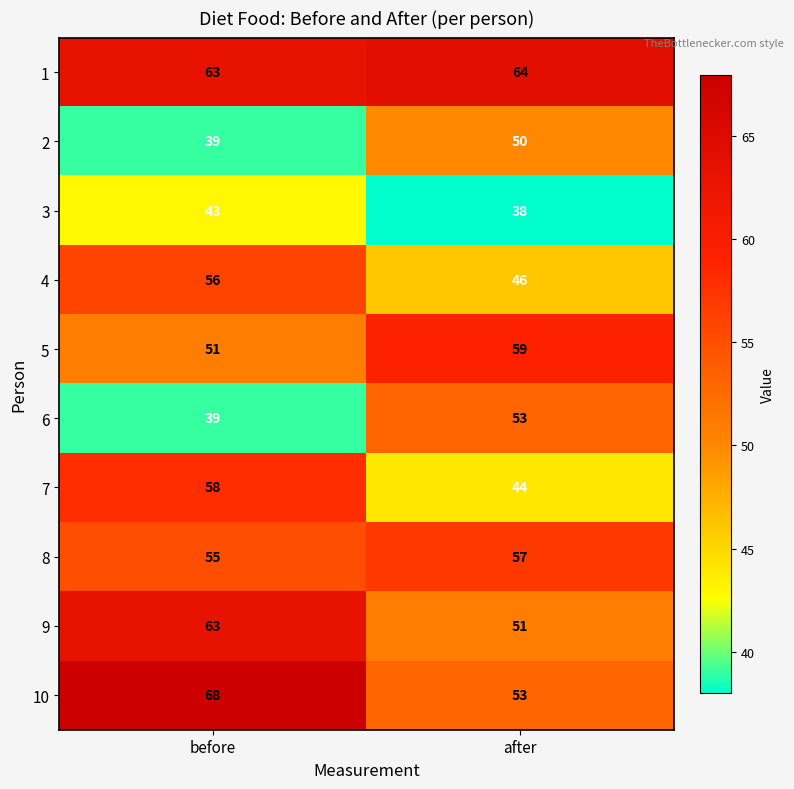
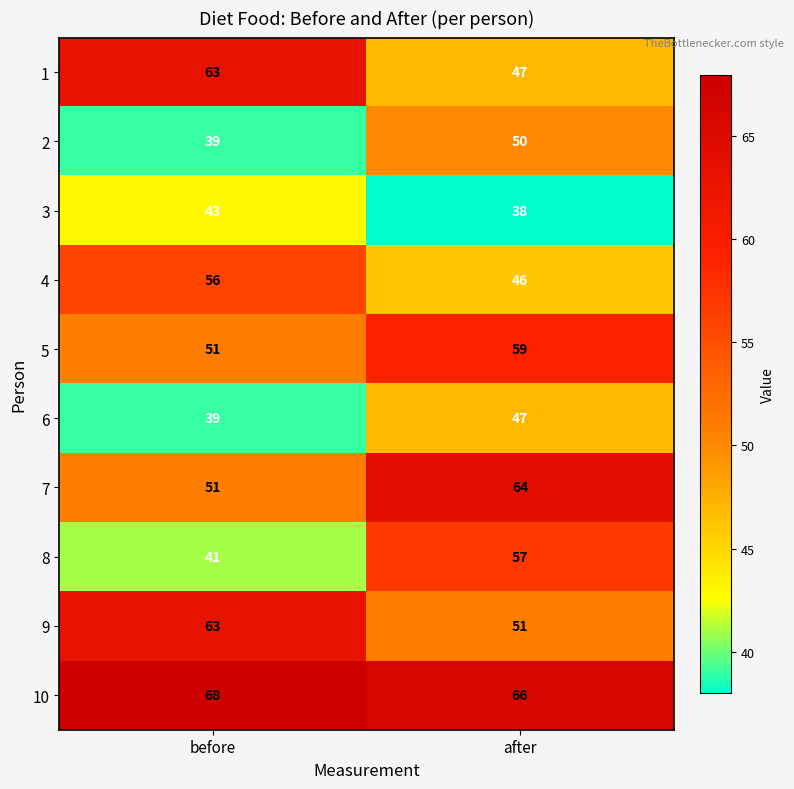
1, after: 64 -> 47
6, after: 53 -> 47
7, before: 58 -> 51
7, after: 44 -> 64
8, before: 55 -> 41
10, after: 53 -> 66
